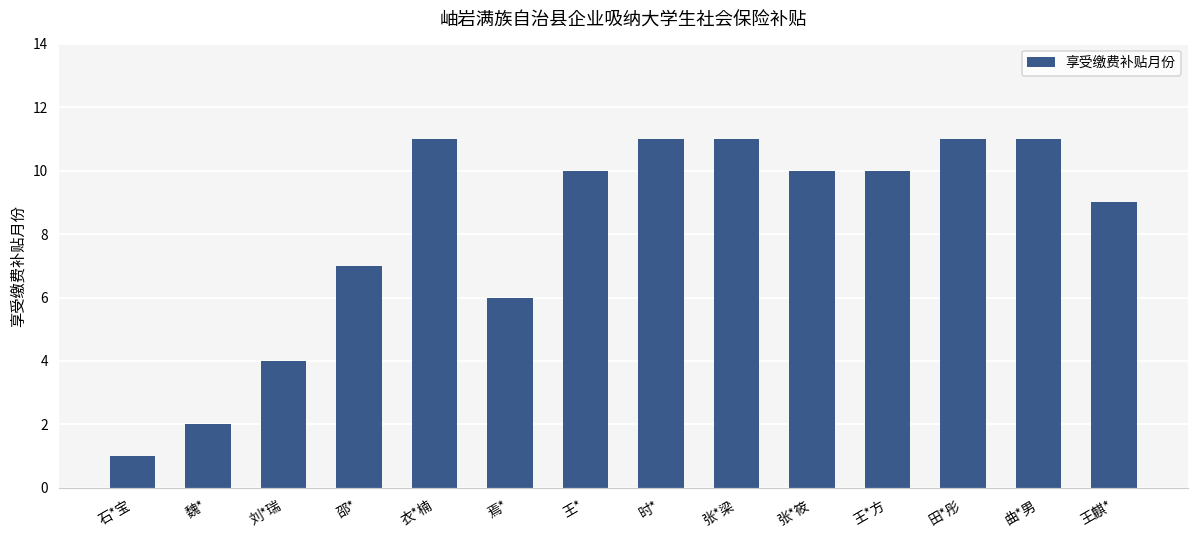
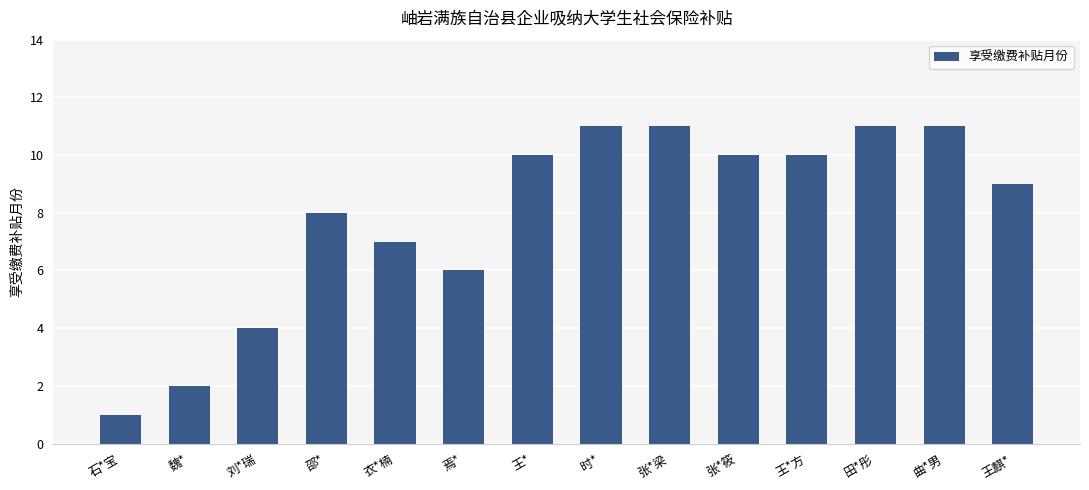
邵*: 7 -> 8
衣*楠: 11 -> 7
